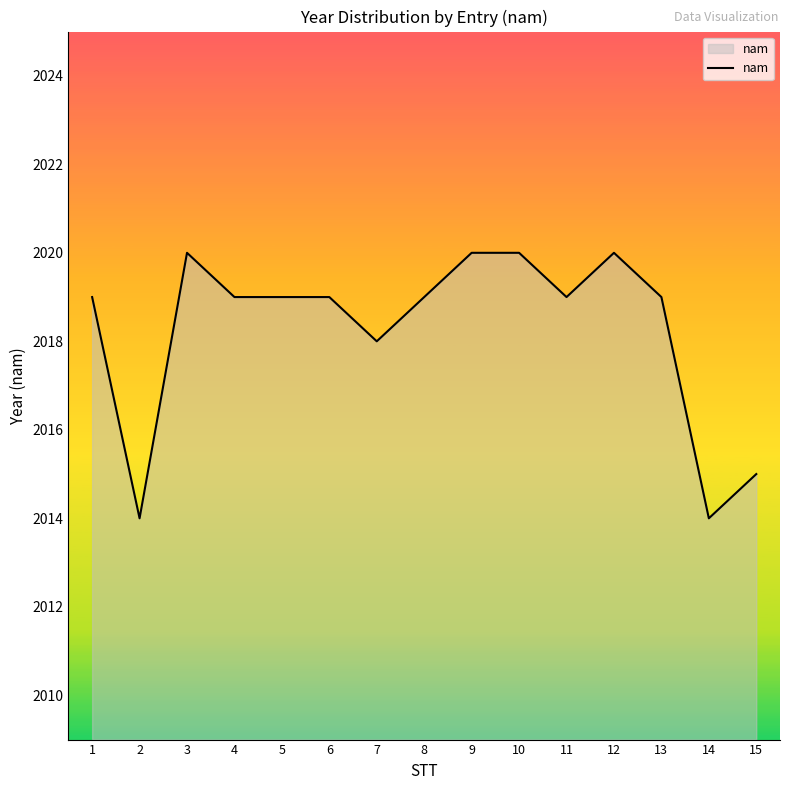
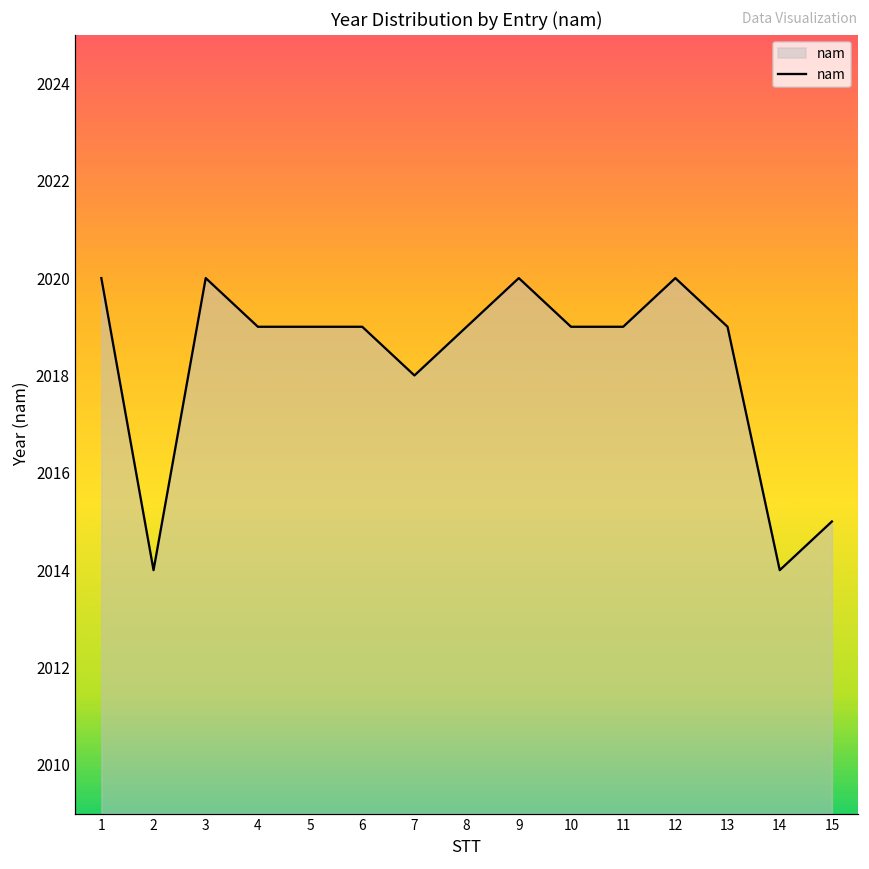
1: 2019 -> 2020
10: 2020 -> 2019
